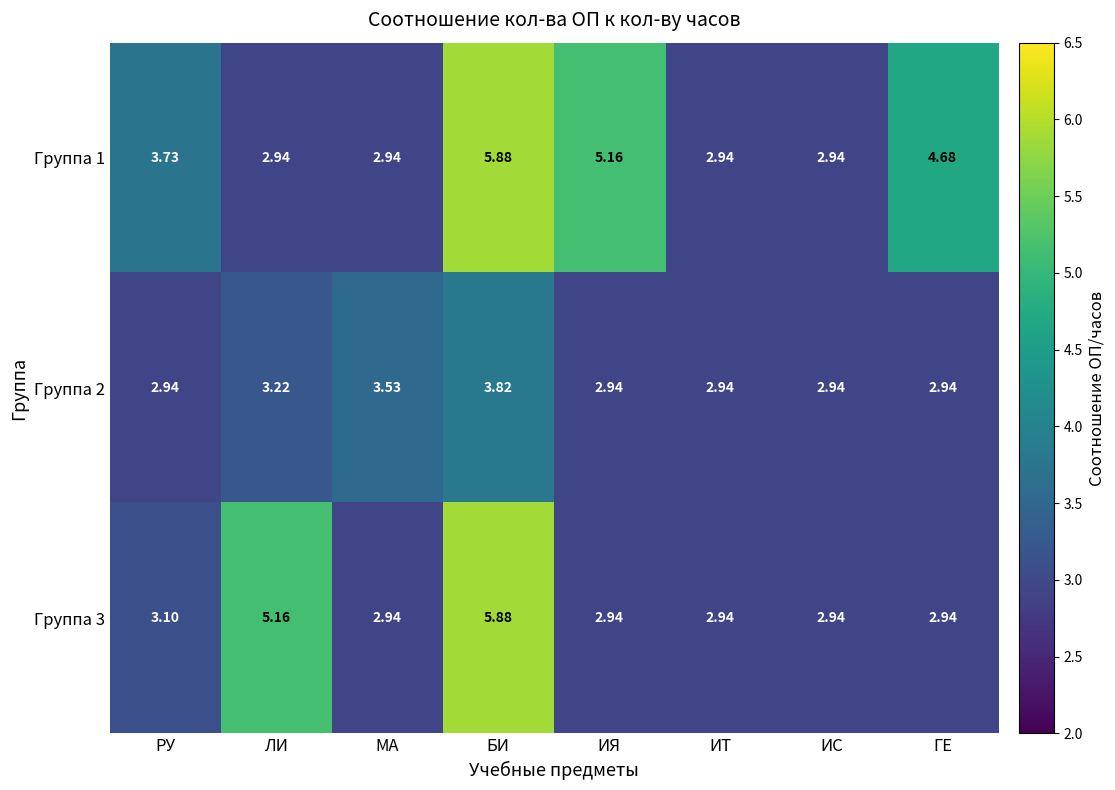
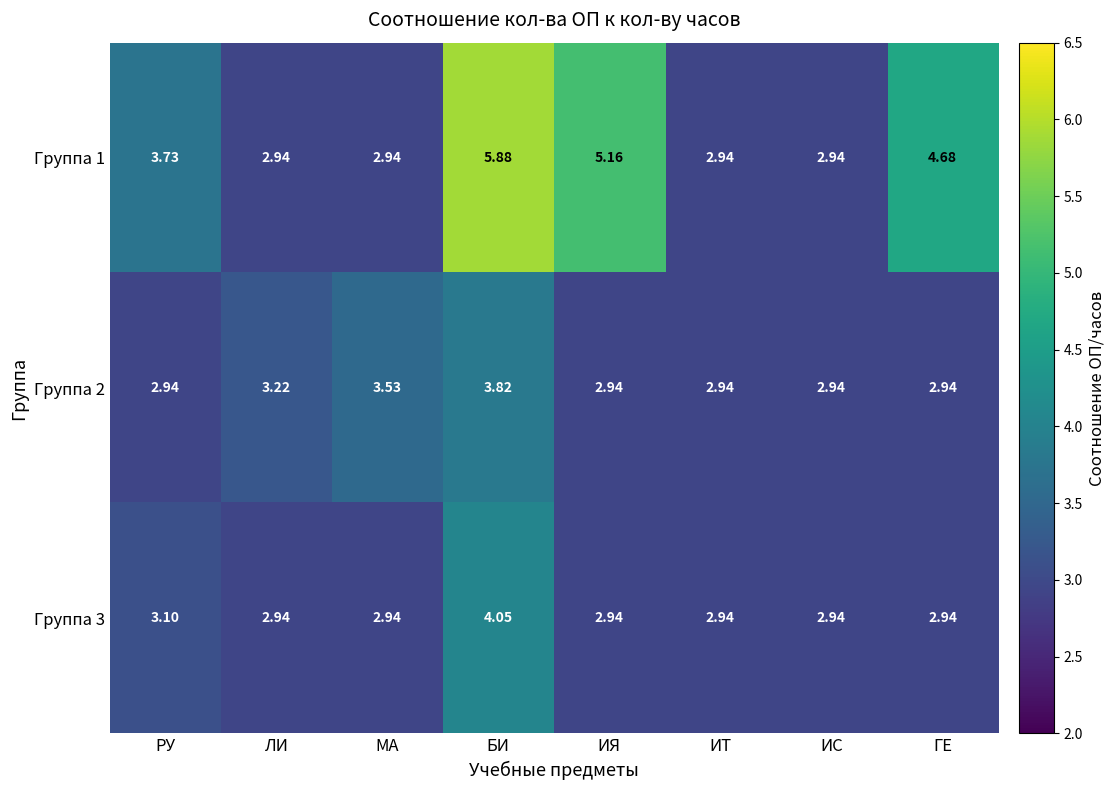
Группа 3, ЛИ: 5.16 -> 2.94
Группа 3, БИ: 5.88 -> 4.05
